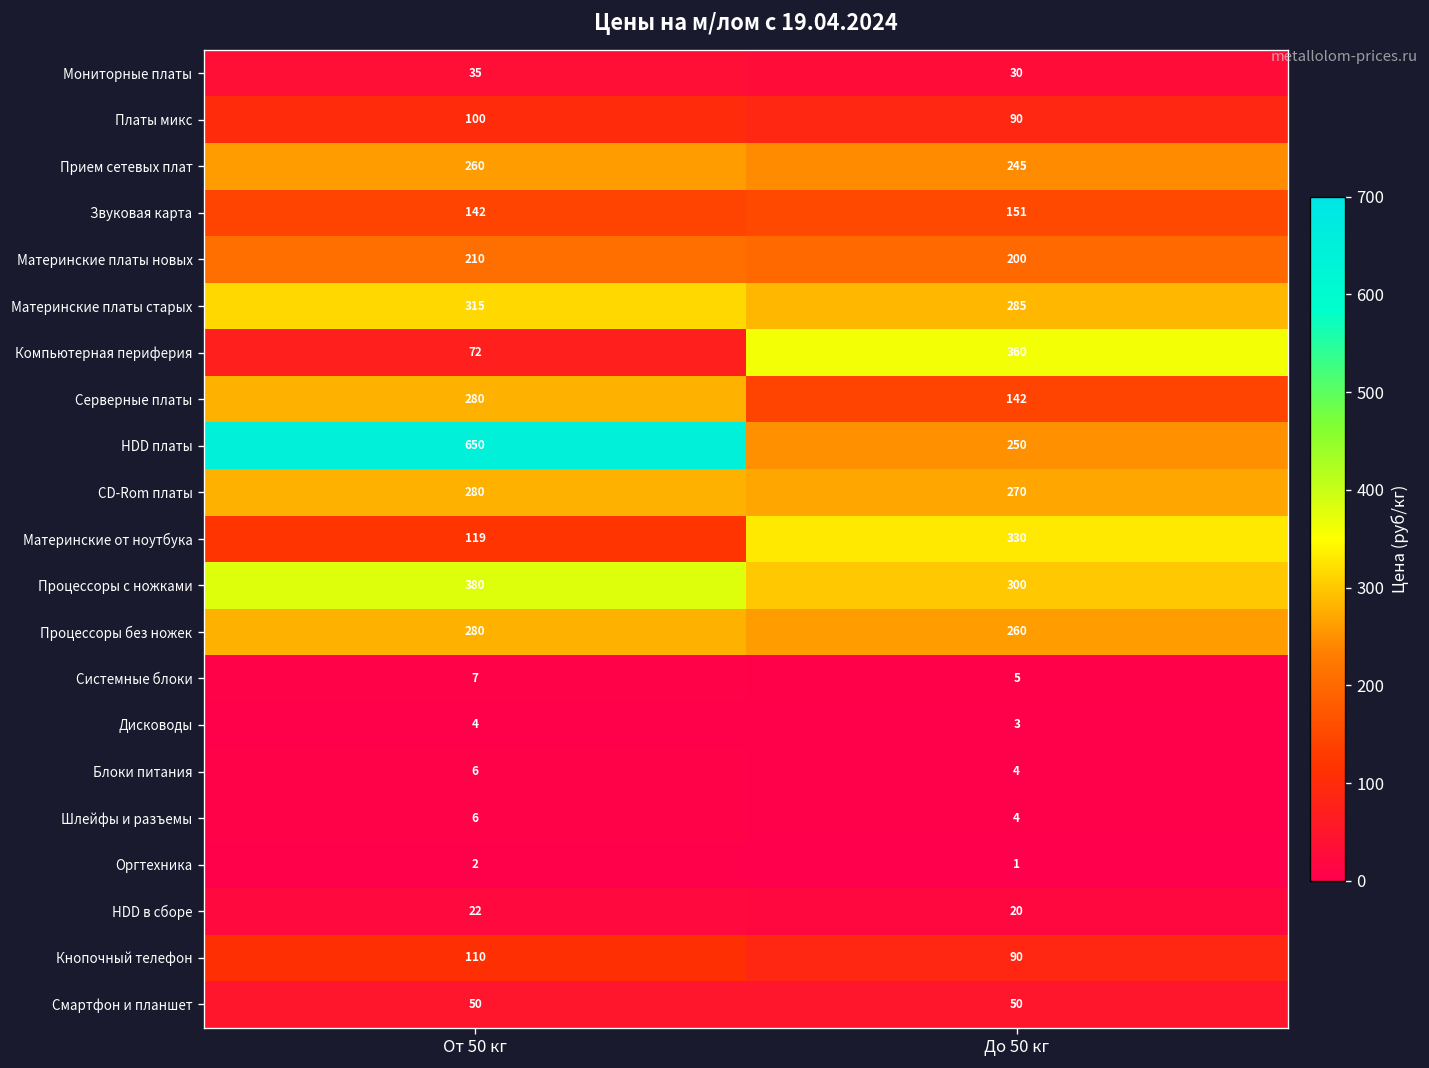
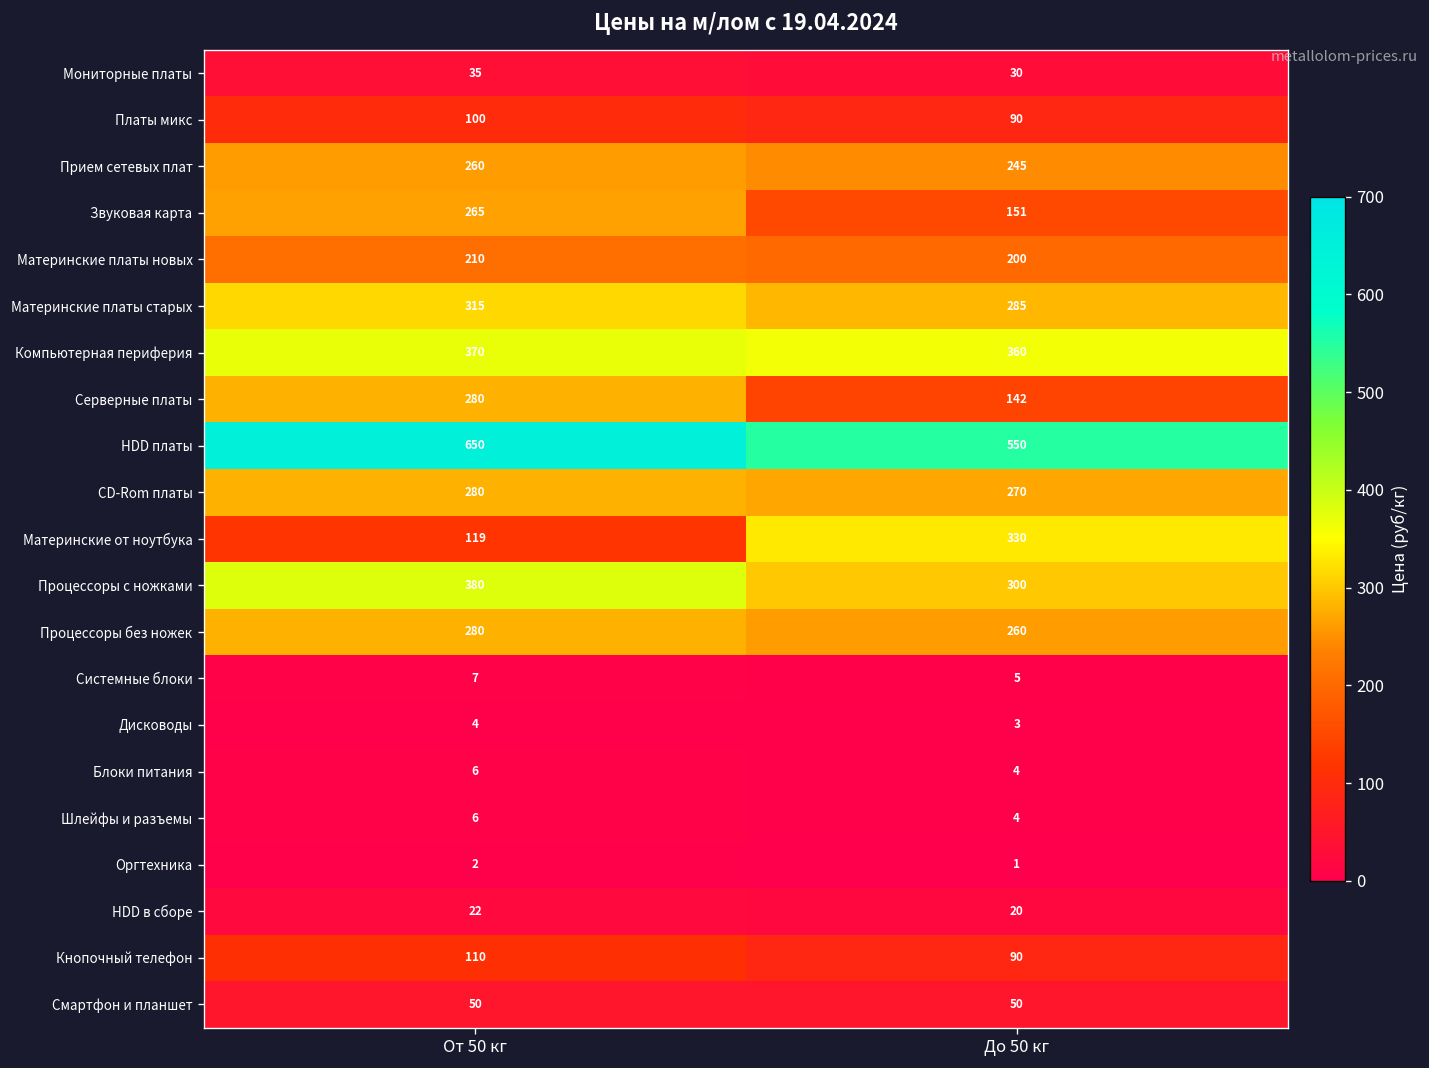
Звуковая карта, От 50 кг: 142 -> 265
Компьютерная периферия, От 50 кг: 72 -> 370
HDD платы, До 50 кг: 250 -> 550
